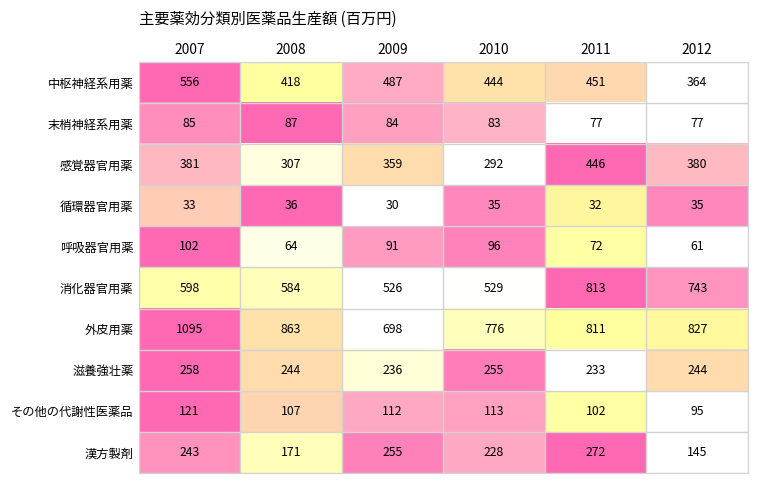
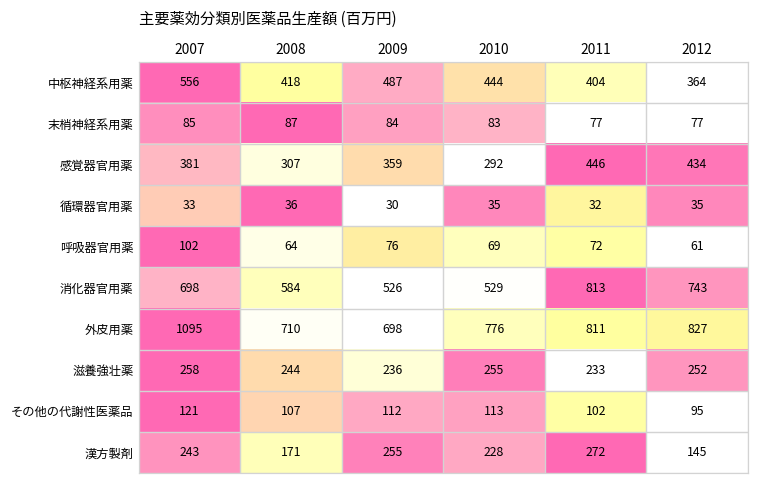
中枢神経系用薬, 2011: 451 -> 404
感覚器官用薬, 2012: 380 -> 434
呼吸器官用薬, 2009: 91 -> 76
呼吸器官用薬, 2010: 96 -> 69
消化器官用薬, 2007: 598 -> 698
外皮用薬, 2008: 863 -> 710
滋養強壮薬, 2012: 244 -> 252
